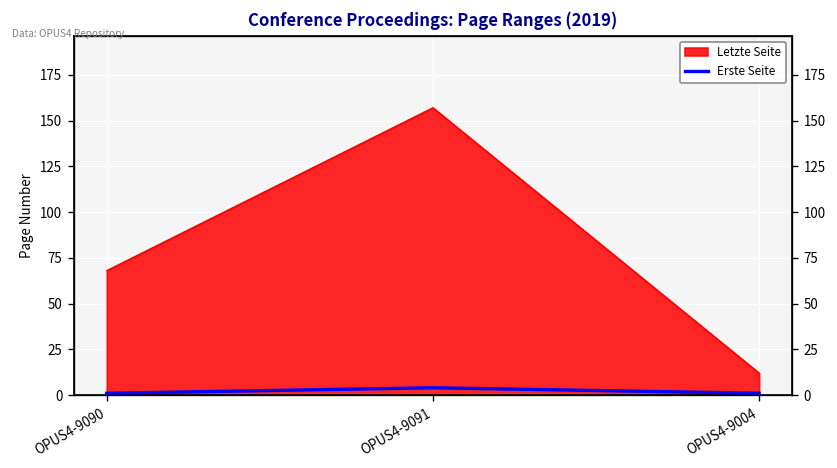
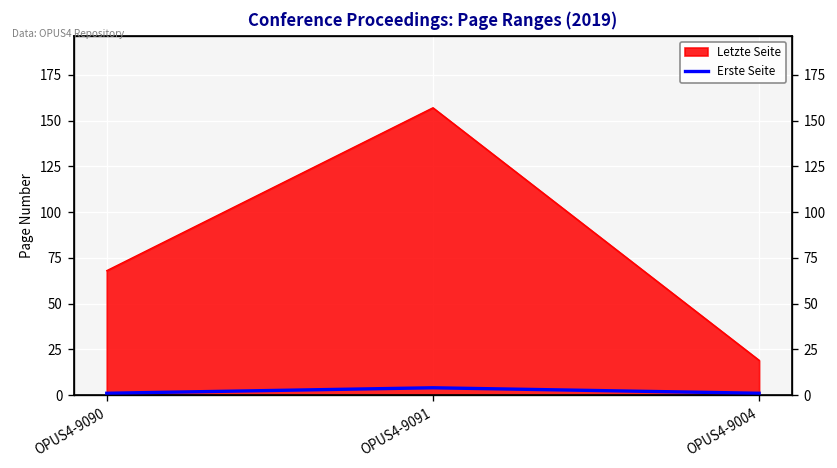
Letzte Seite, OPUS4-9004: 12 -> 19
